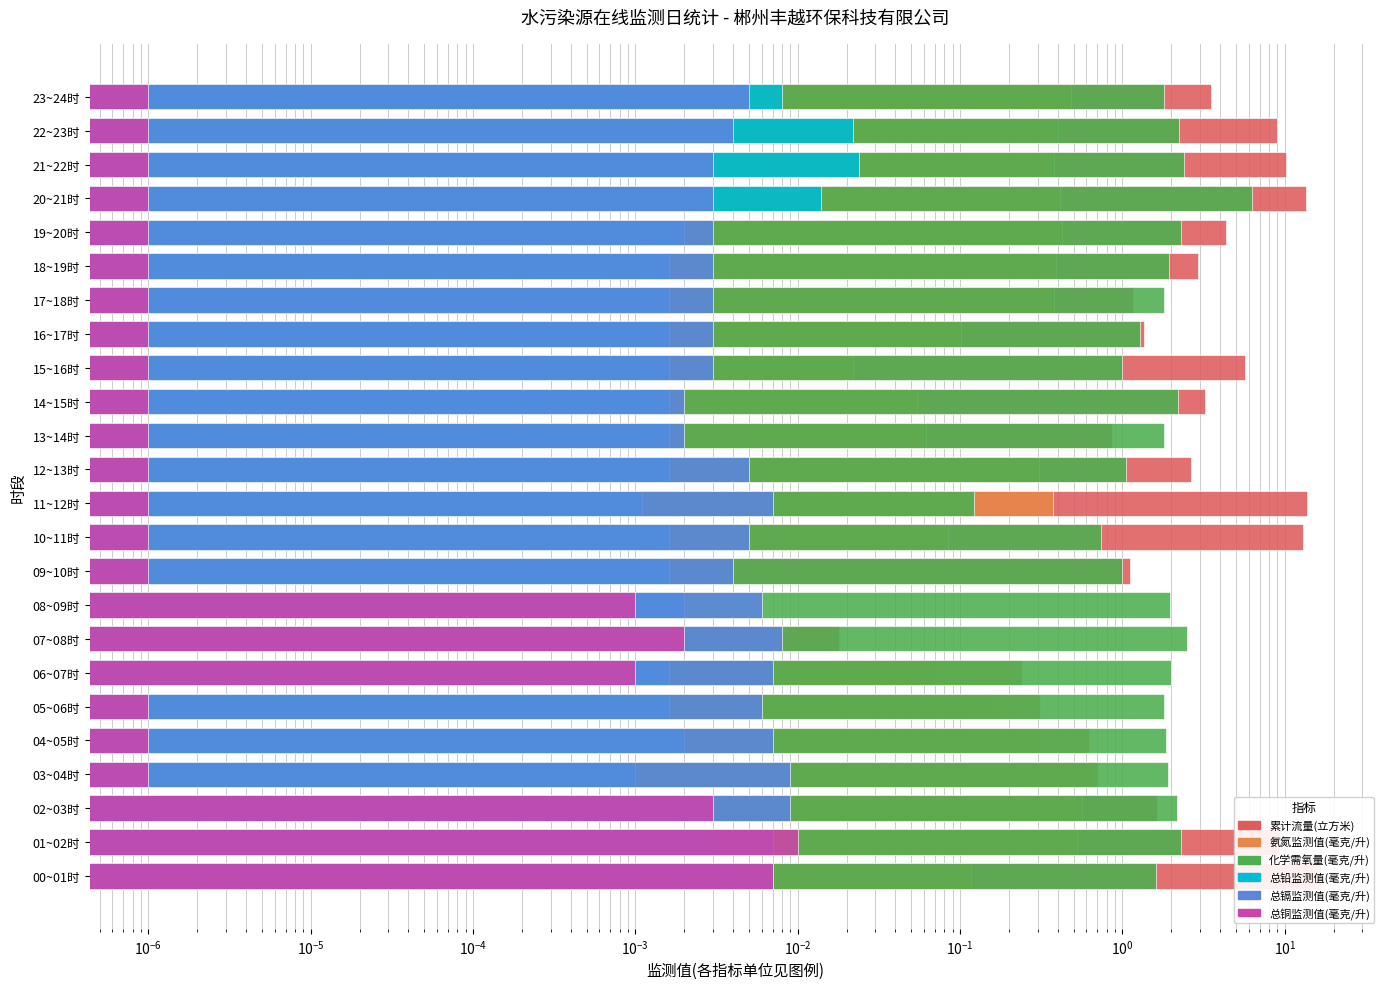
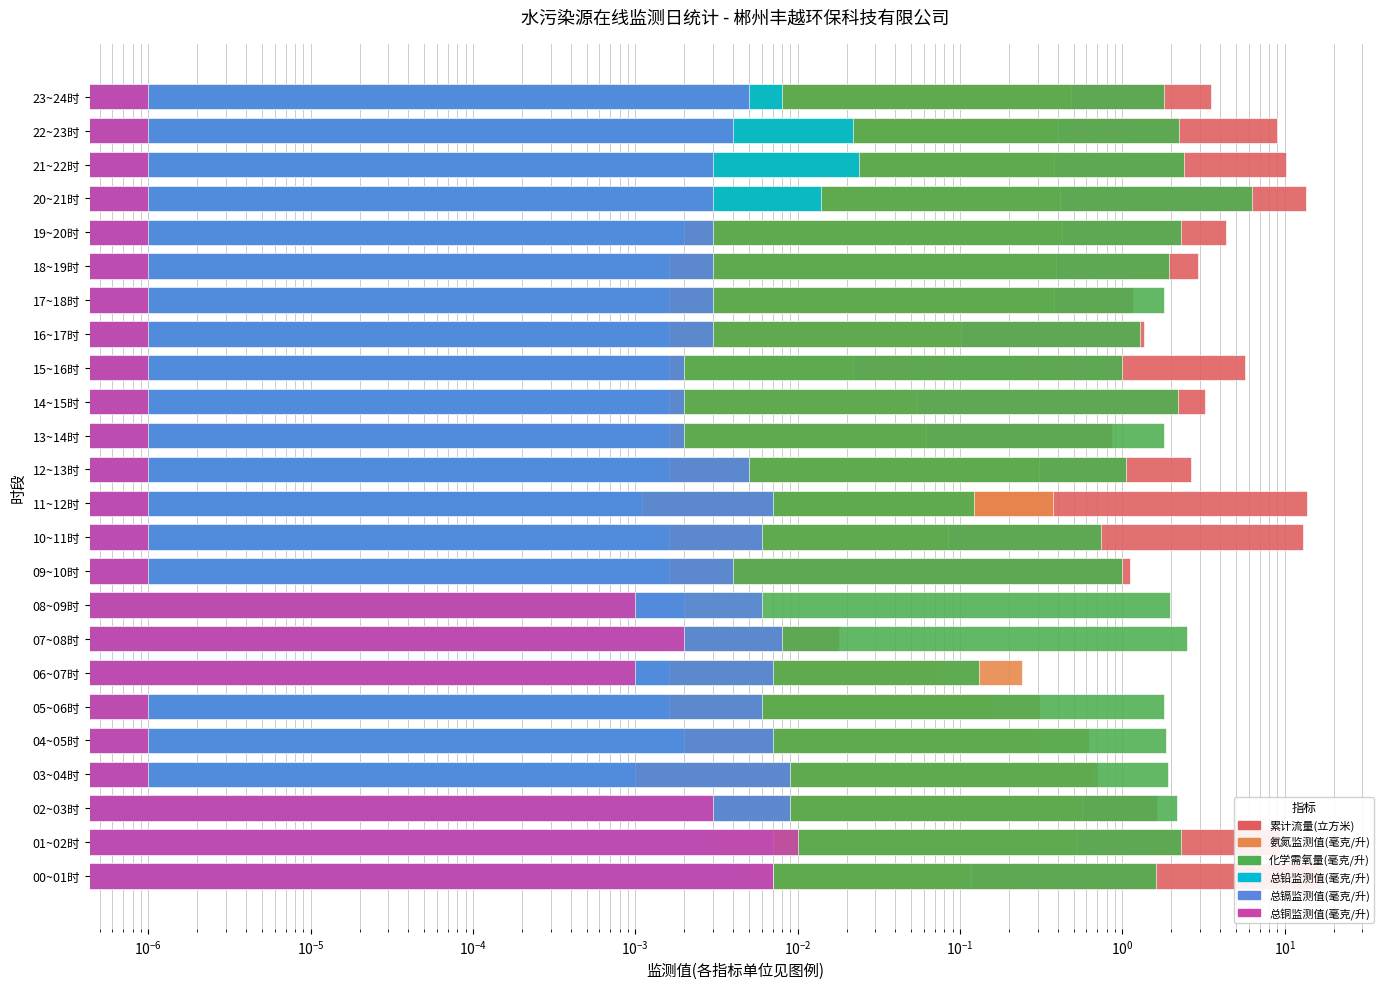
总镉监测值(毫克/升), 15~16时: 0.003 -> 0.002
总镉监测值(毫克/升), 10~11时: 0.005 -> 0.006
化学需氧量(毫克/升), 06~07时: 2.0 -> 0.13
